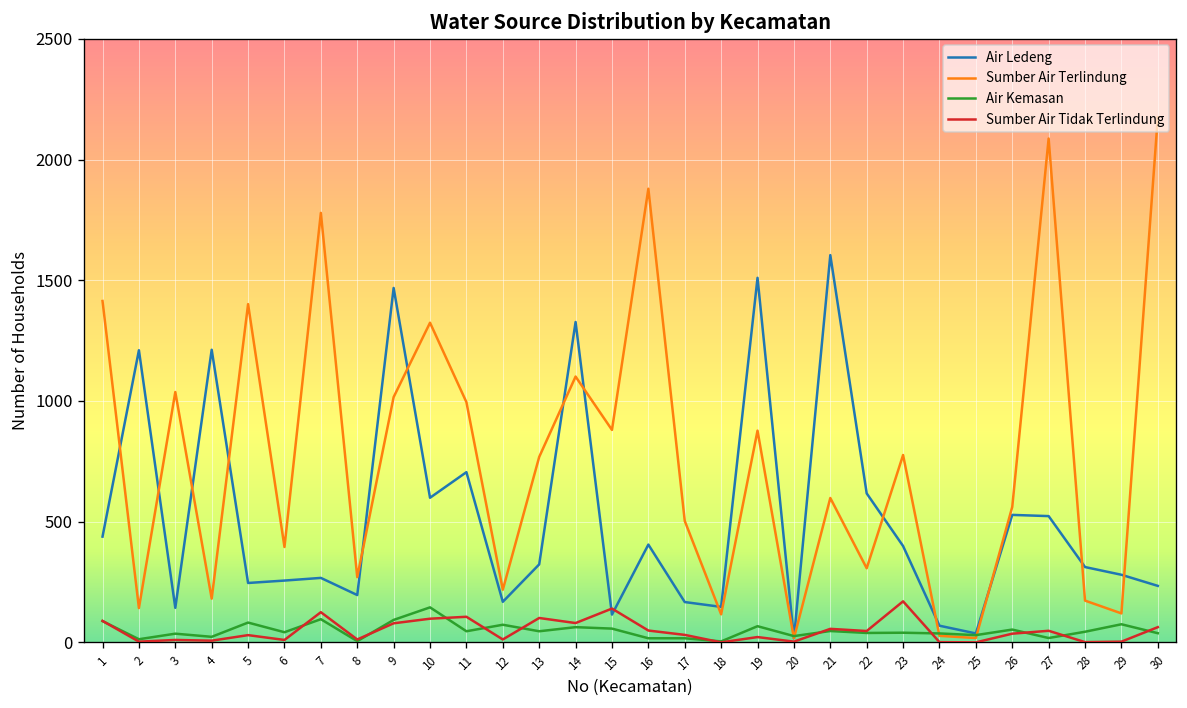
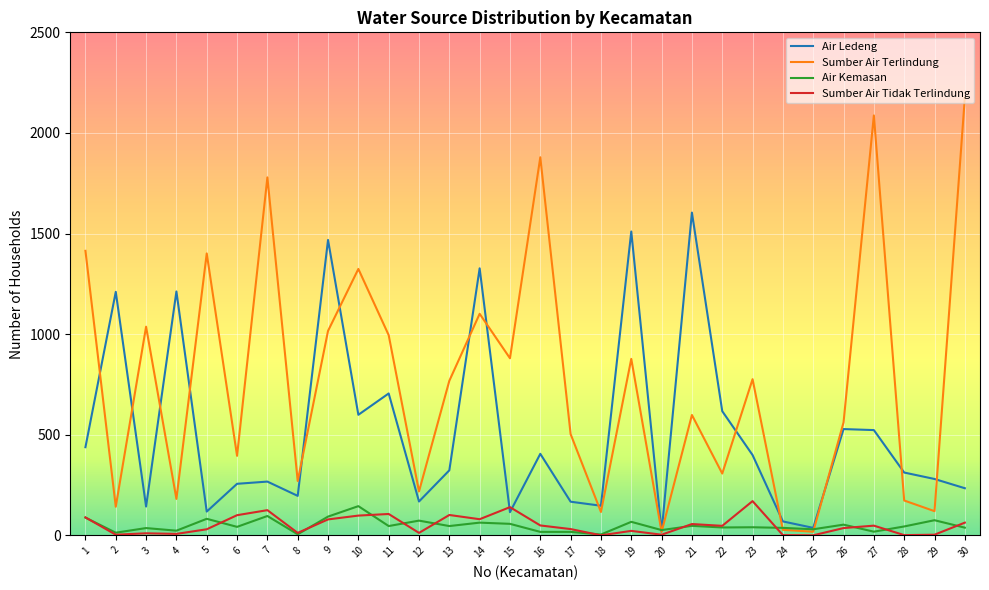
Air Ledeng, 5: 250 -> 120
Sumber Air Tidak Terlindung, 6: 10 -> 100
